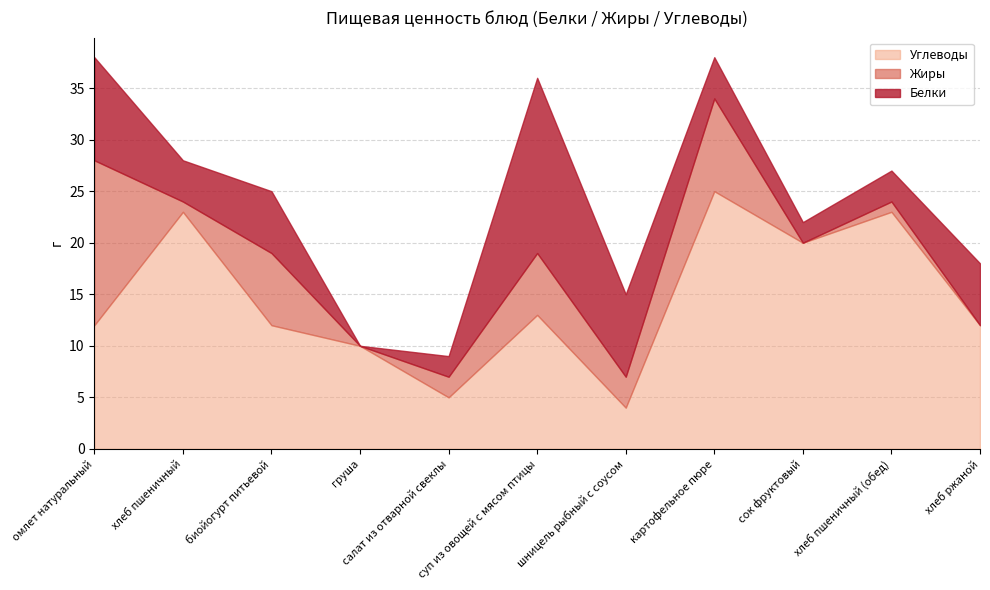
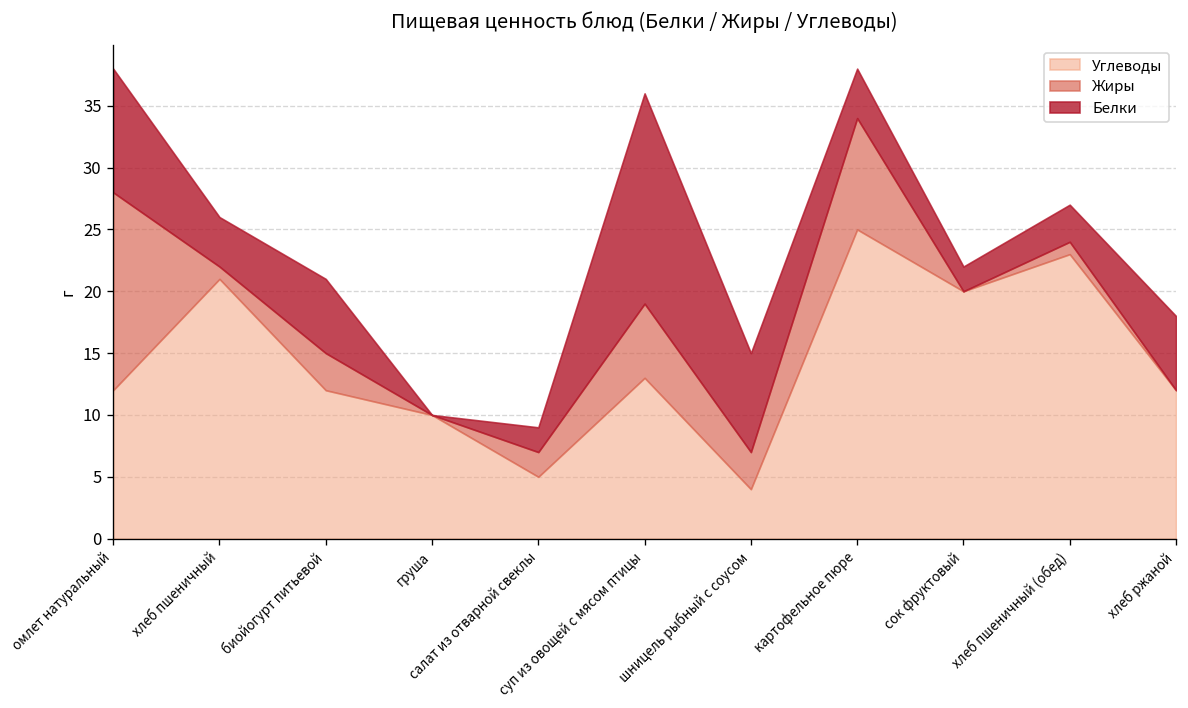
Углеводы, хлеб пшеничный: 23 -> 21
Жиры, биойогурт питьевой: 7 -> 3
